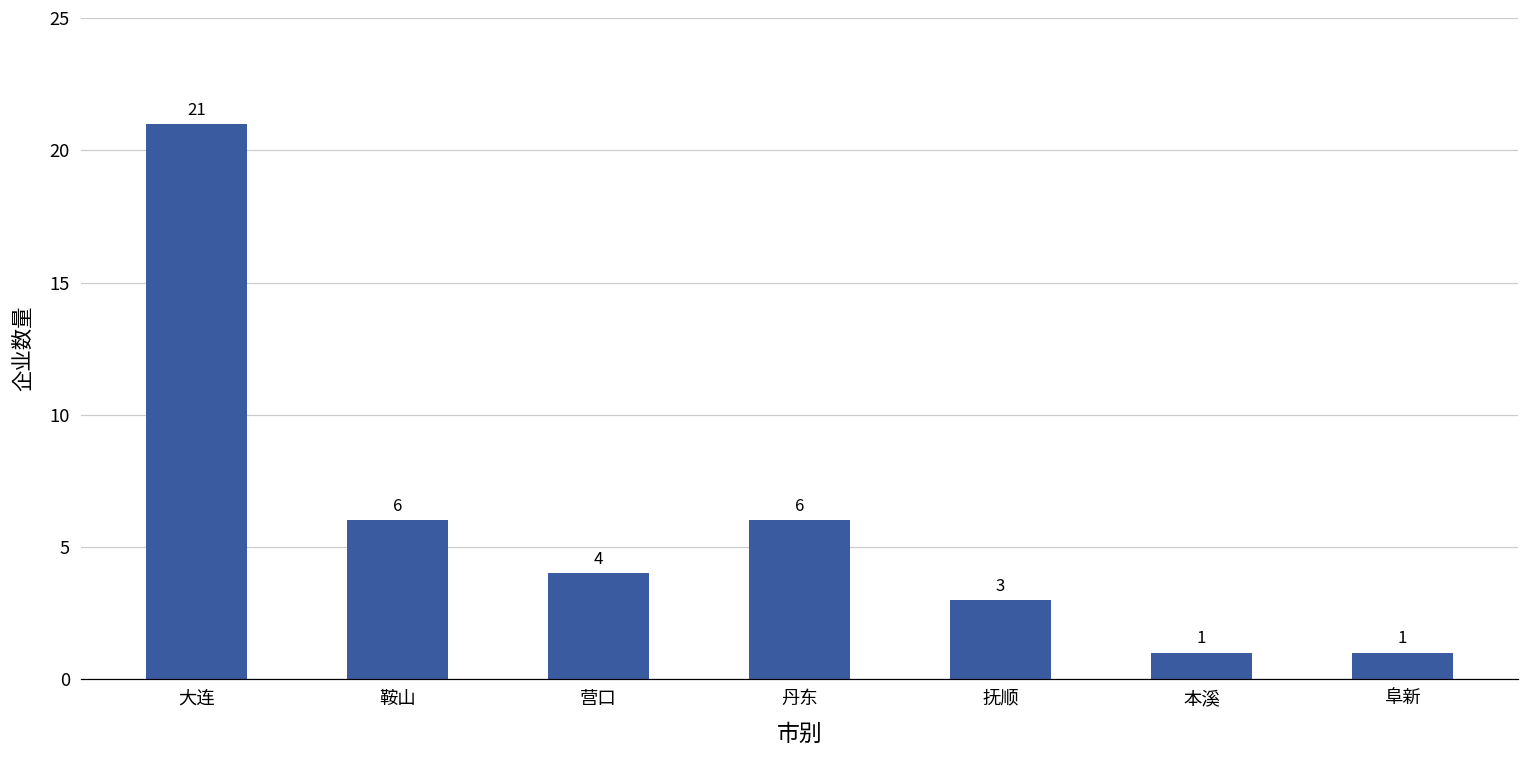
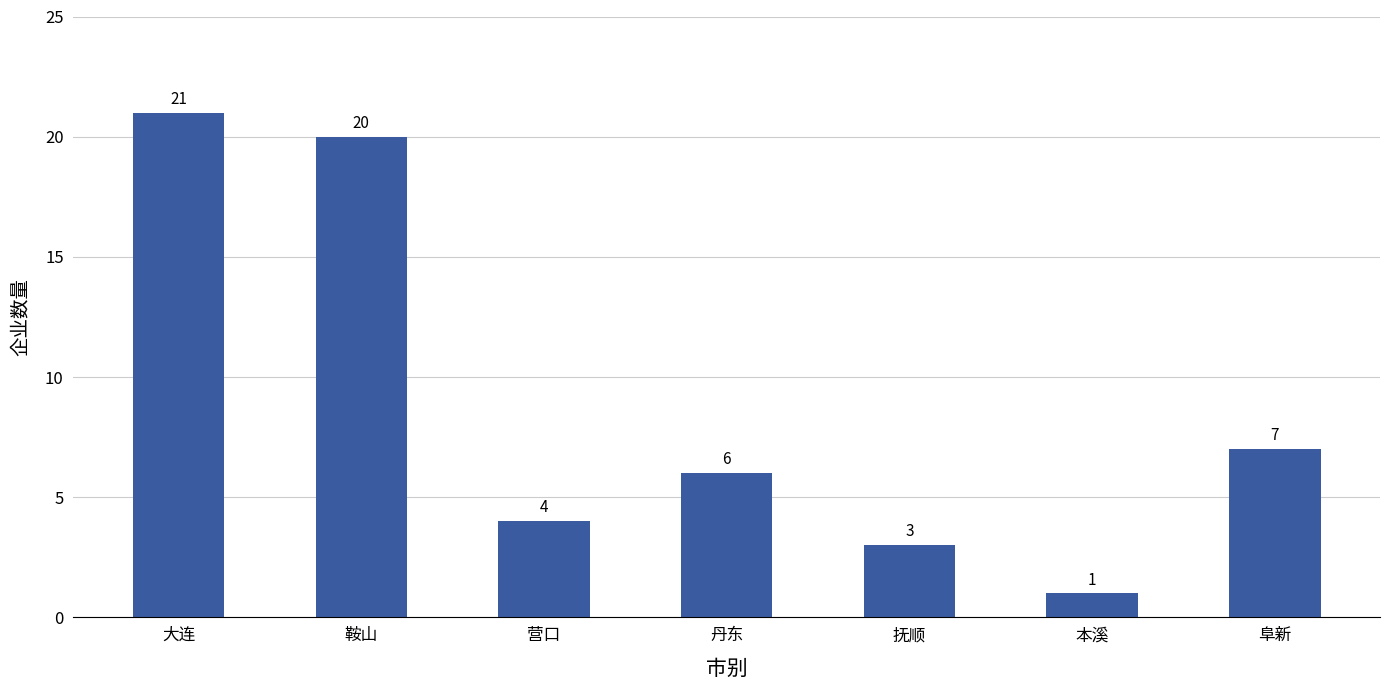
鞍山: 6 -> 20
阜新: 1 -> 7
